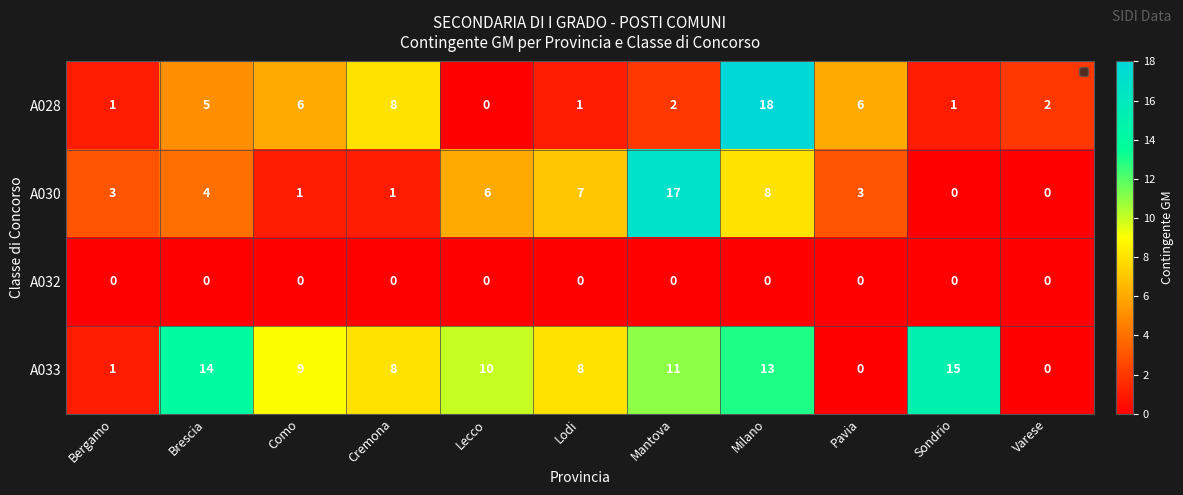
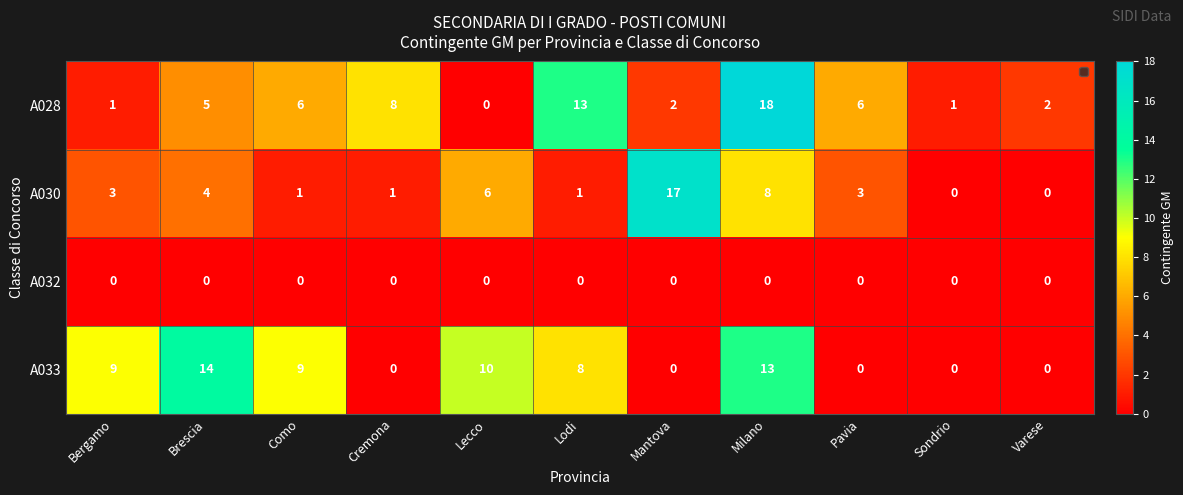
A028, Lodi: 1 -> 13
A030, Lodi: 7 -> 1
A033, Bergamo: 1 -> 9
A033, Cremona: 8 -> 0
A033, Mantova: 11 -> 0
A033, Sondrio: 15 -> 0
